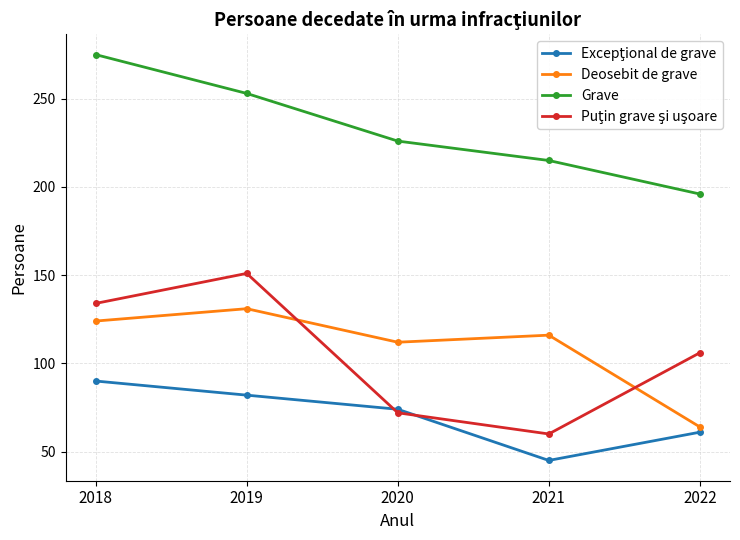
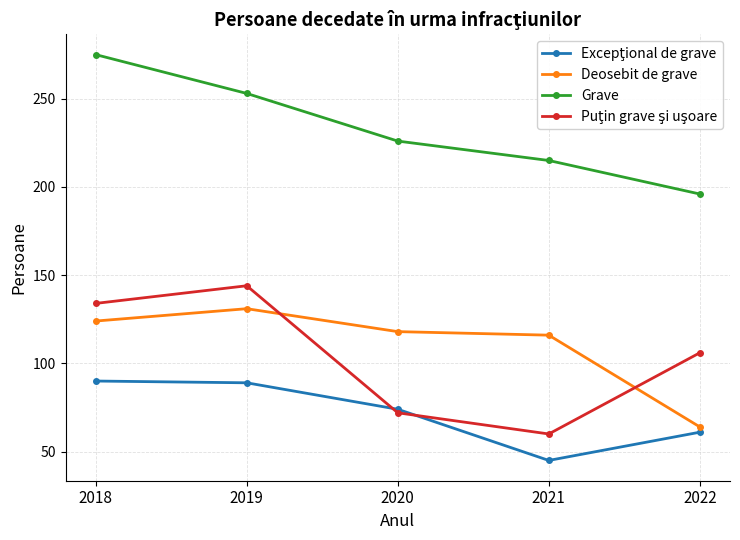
Excepţional de grave, 2019: 82 -> 89
Puţin grave şi uşoare, 2019: 151 -> 144
Deosebit de grave, 2020: 112 -> 118
